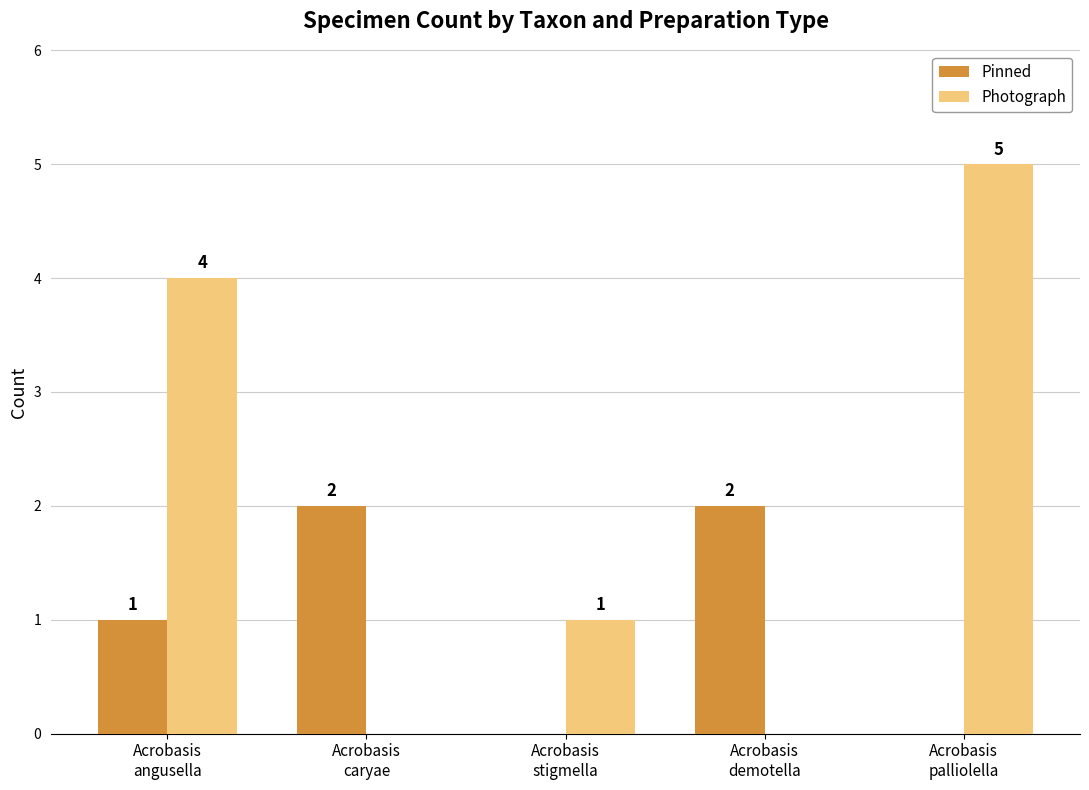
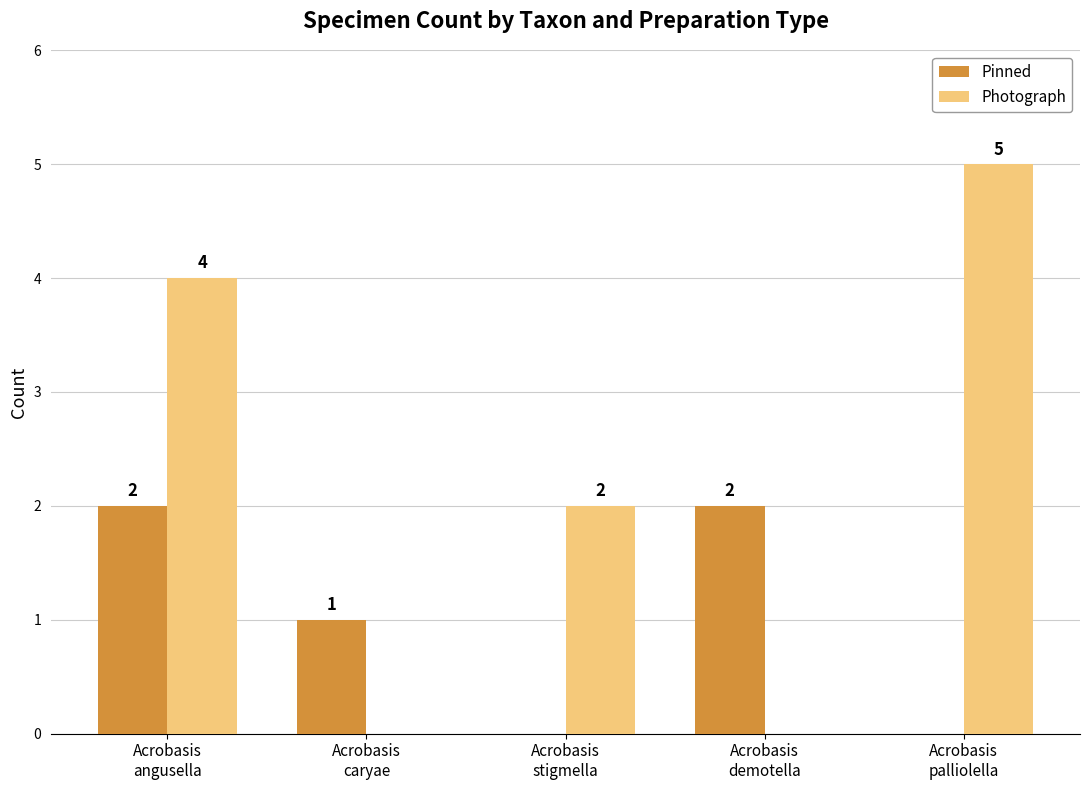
Pinned, Acrobasis angusella: 1 -> 2
Pinned, Acrobasis caryae: 2 -> 1
Photograph, Acrobasis stigmella: 1 -> 2
